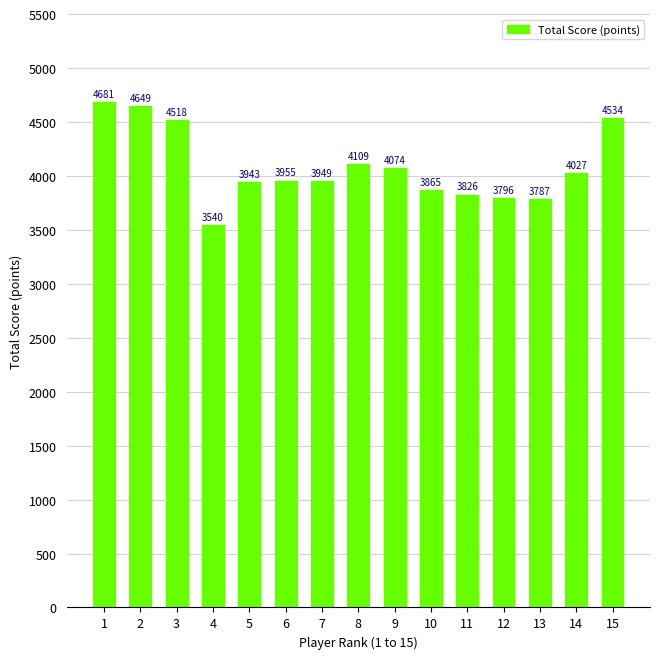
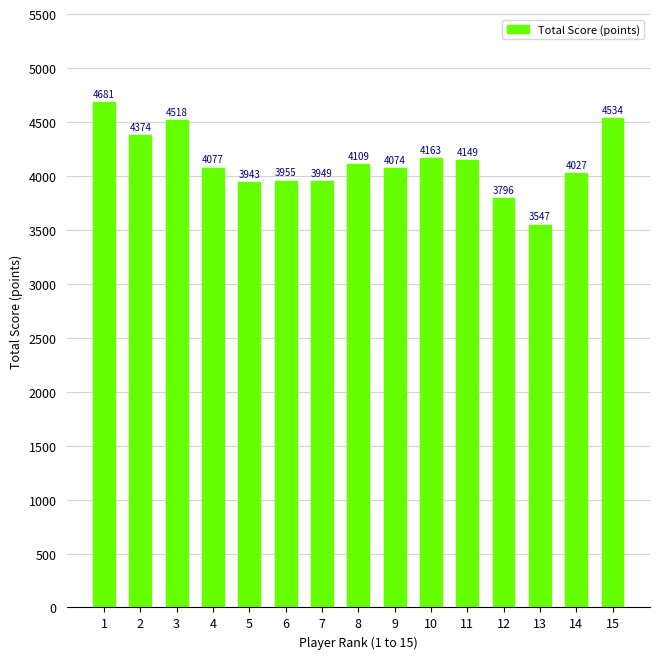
2: 4649 -> 4374
4: 3540 -> 4077
10: 3865 -> 4163
11: 3826 -> 4149
13: 3787 -> 3547
